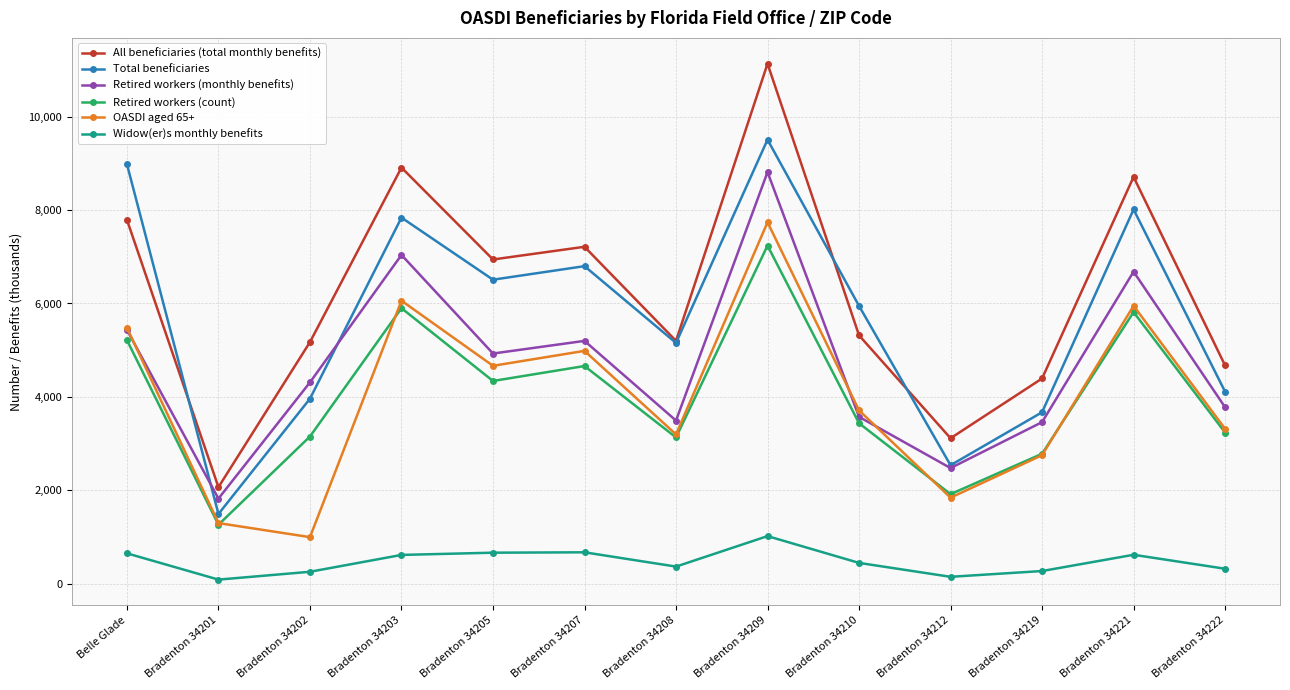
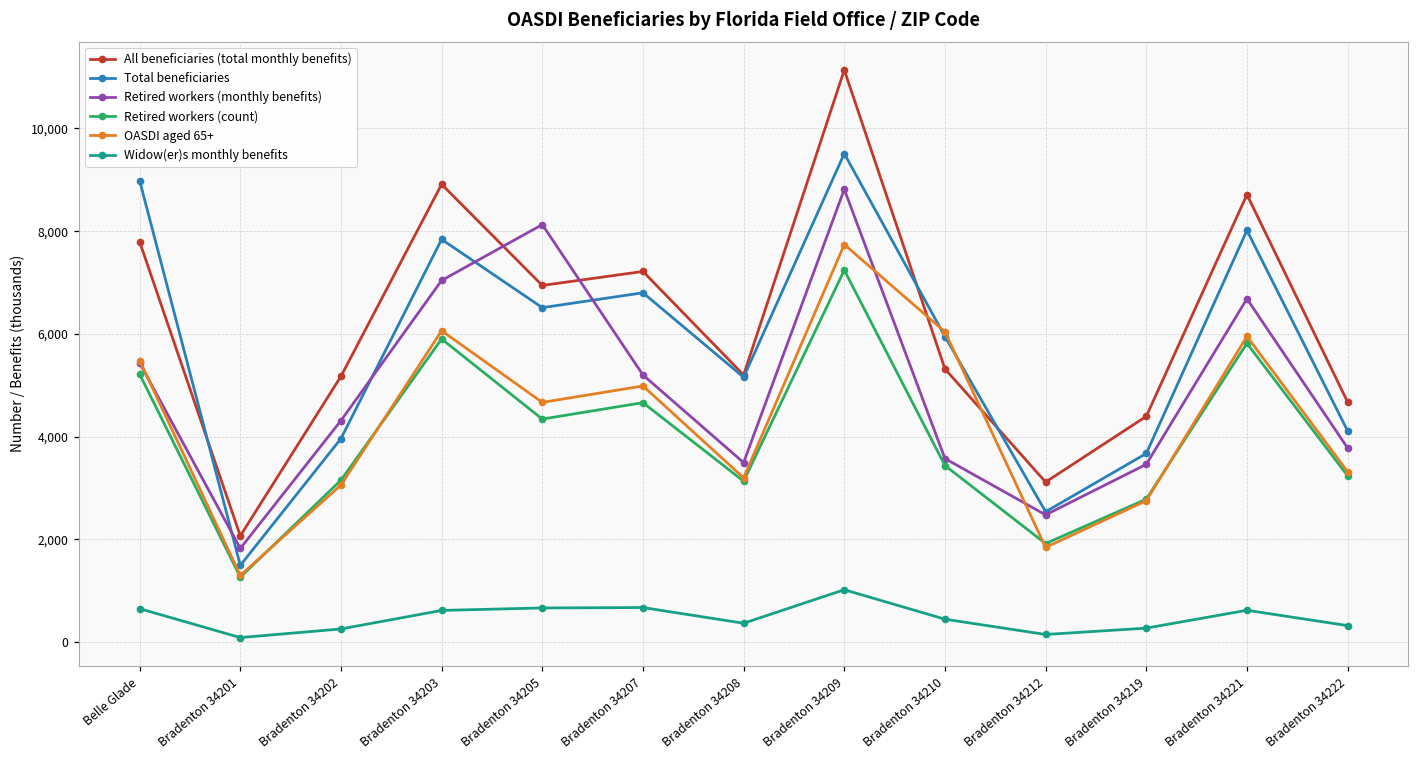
OASDI aged 65+, Bradenton 34202: 1,000 -> 3,100
Retired workers (monthly benefits), Bradenton 34205: 4,900 -> 8,100
OASDI aged 65+, Bradenton 34210: 3,700 -> 6,000
